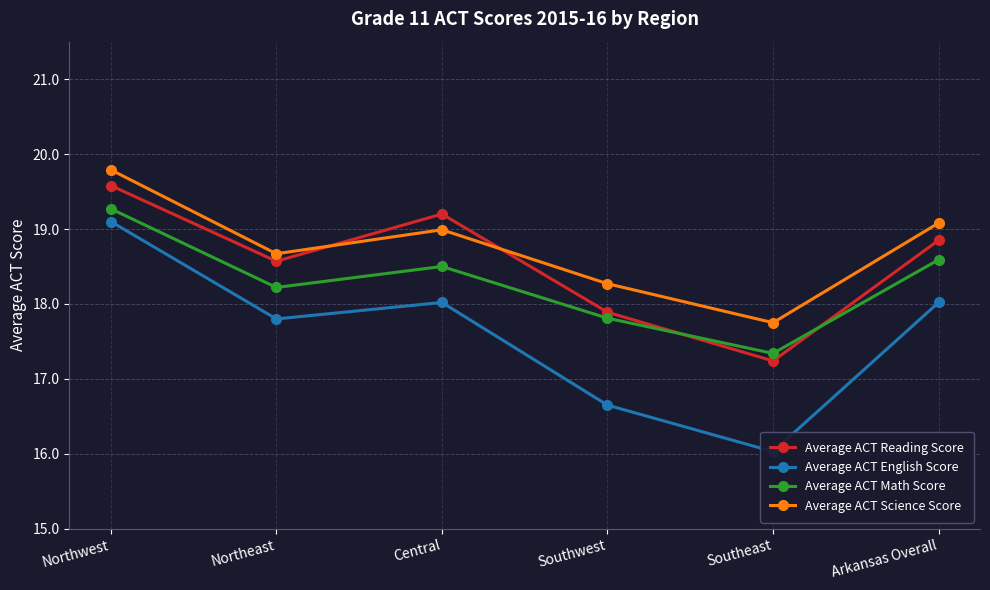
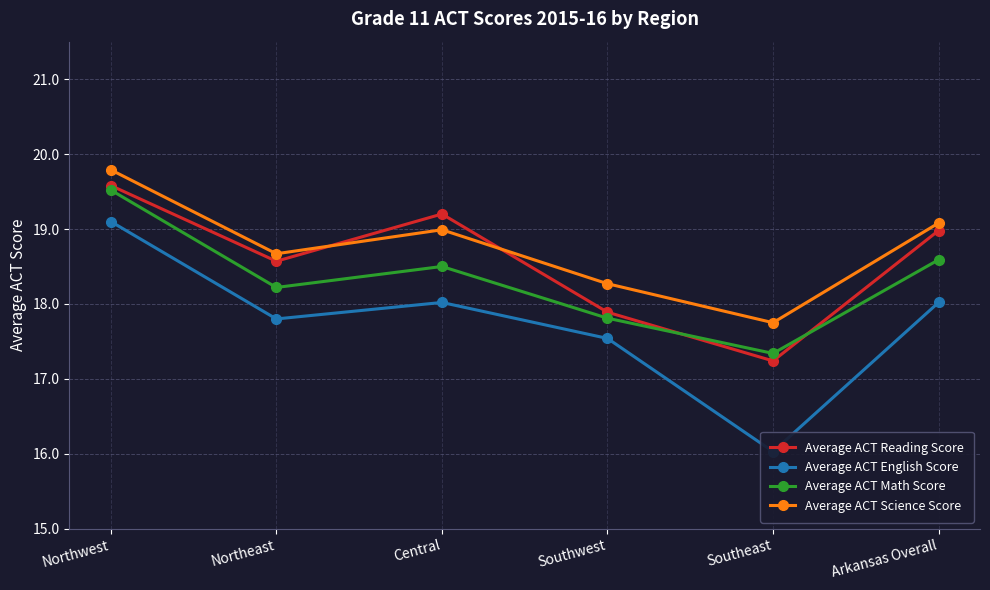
Average ACT Math Score, Northwest: 19.3 -> 19.5
Average ACT English Score, Southwest: 16.7 -> 17.5
Average ACT Reading Score, Arkansas Overall: 18.9 -> 19.0
